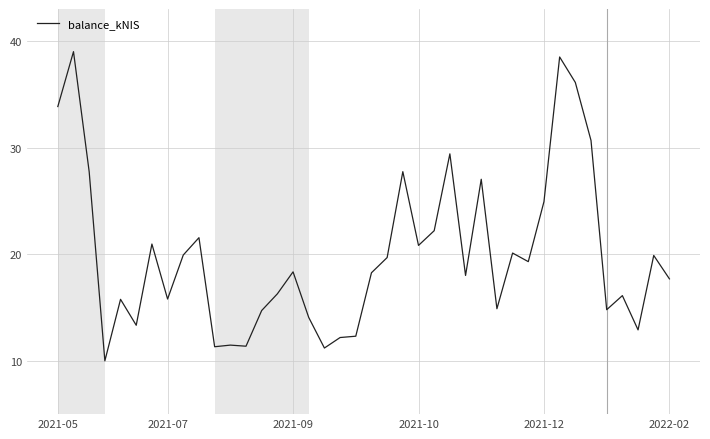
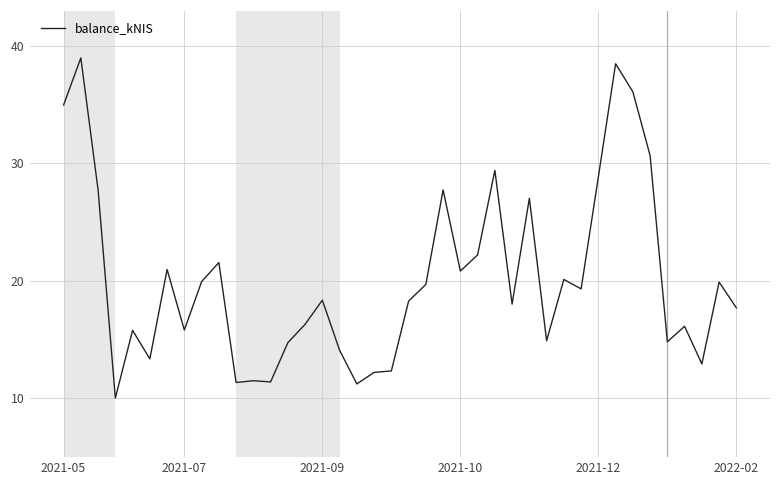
2021-05: 33.9 -> 35.0
2021-12: 24.9 -> 28.9
